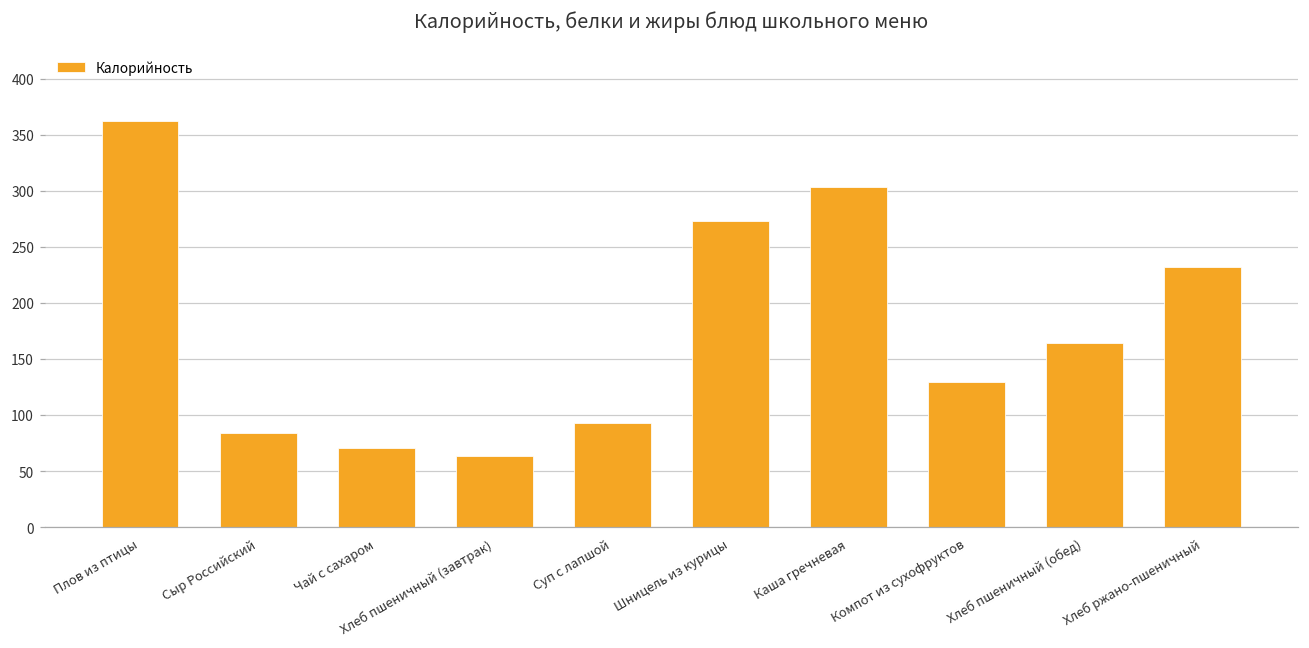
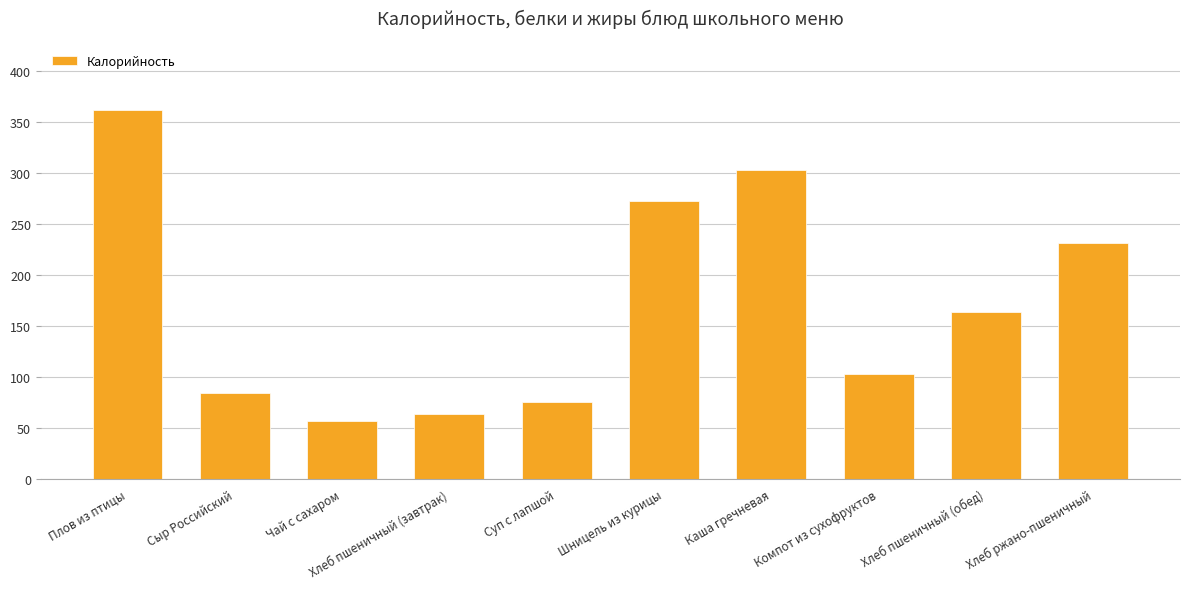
Чай с сахаром: 70 -> 57
Суп с лапшой: 93 -> 76
Компот из сухофруктов: 129 -> 103
